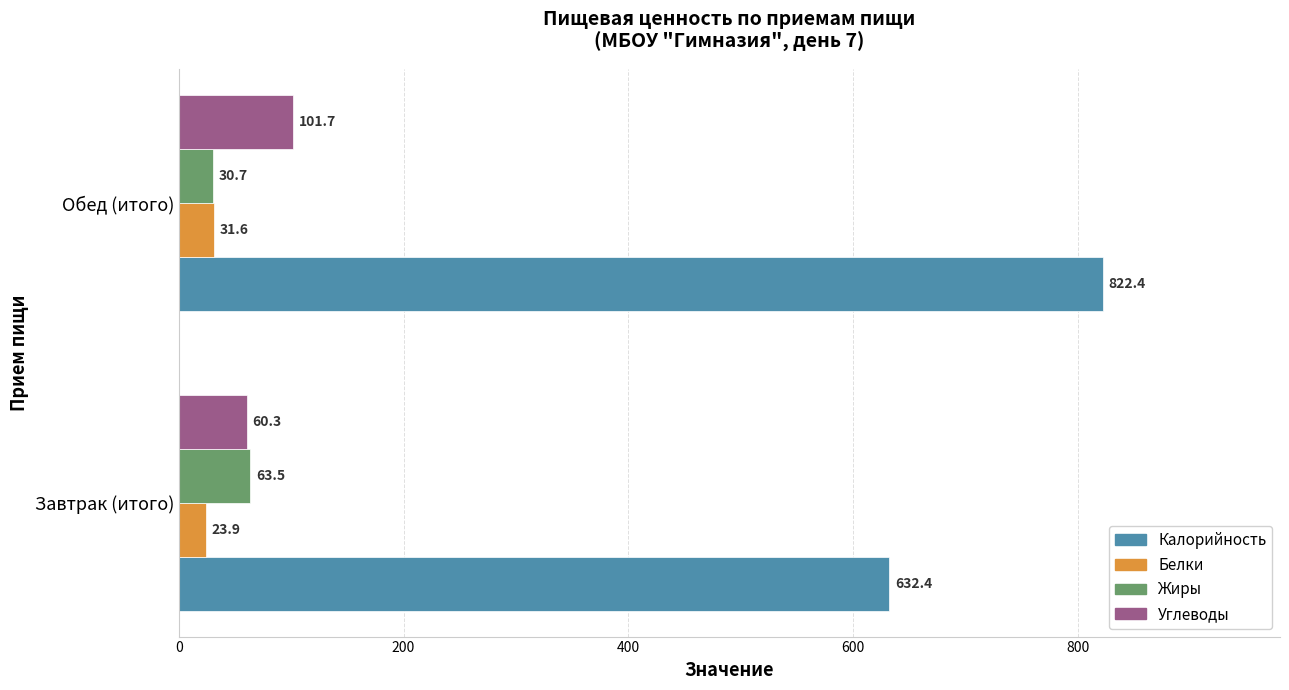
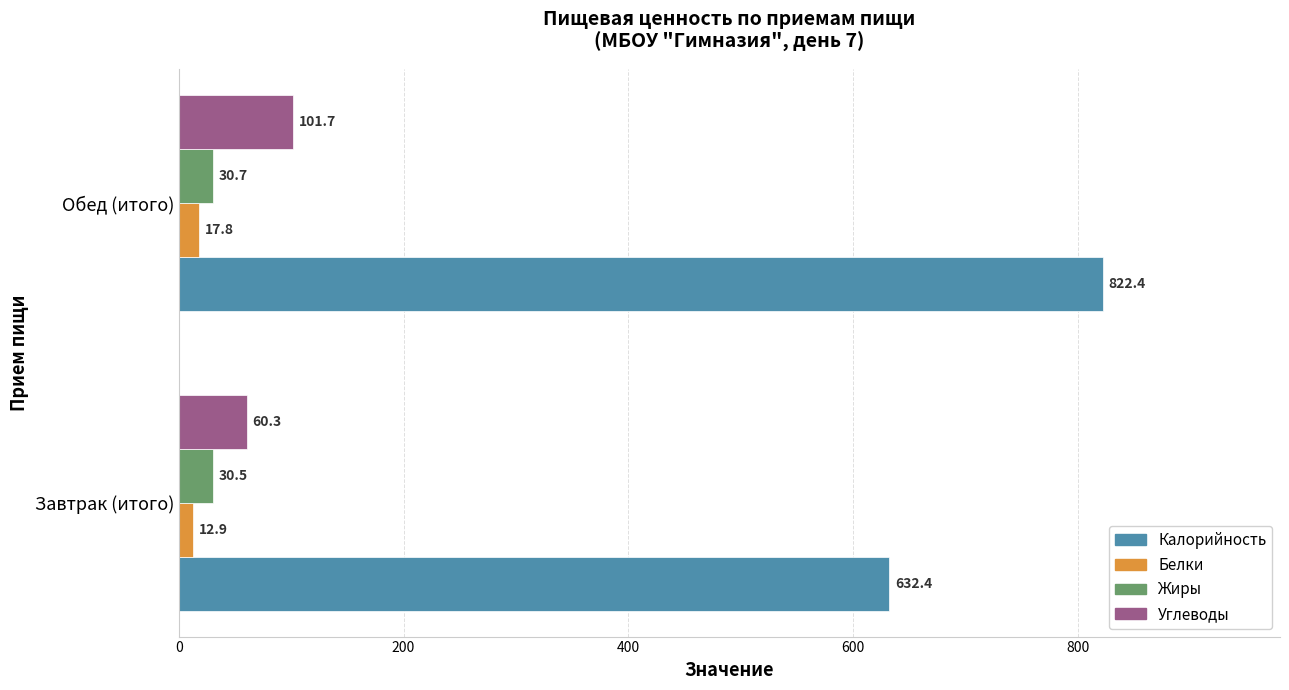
Белки, Обед (итого): 31.6 -> 17.8
Жиры, Завтрак (итого): 63.5 -> 30.5
Белки, Завтрак (итого): 23.9 -> 12.9
